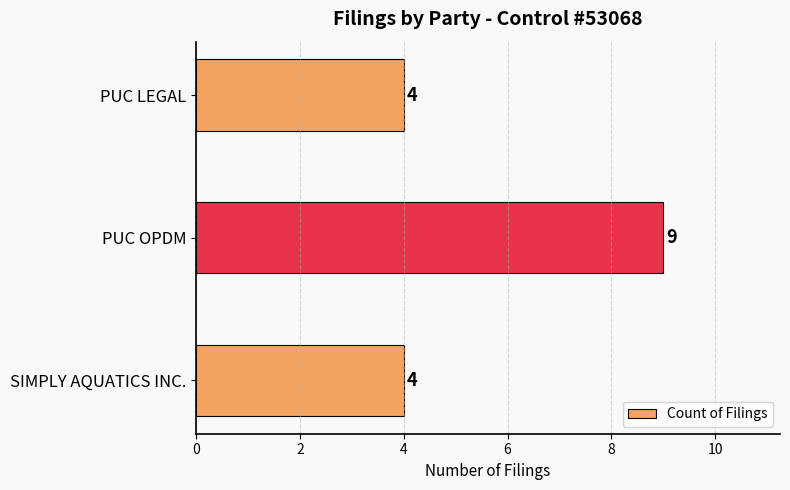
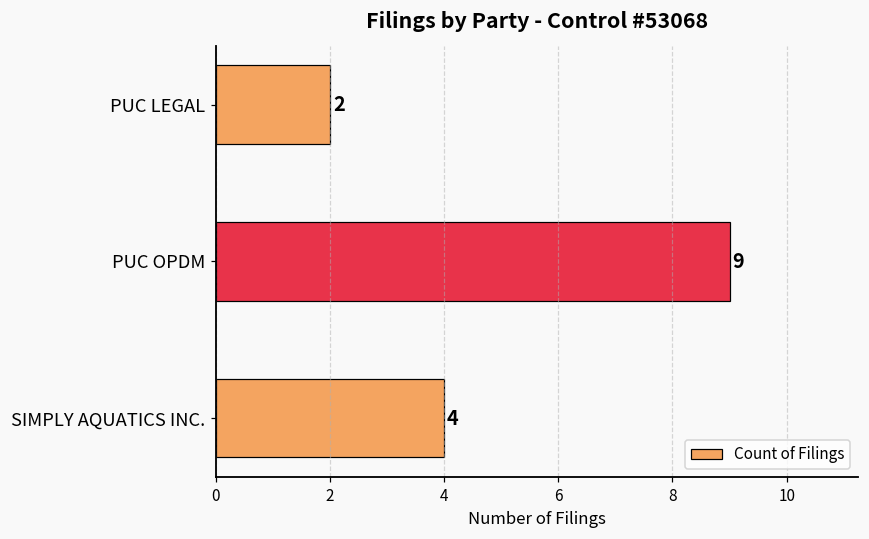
PUC LEGAL: 4 -> 2
